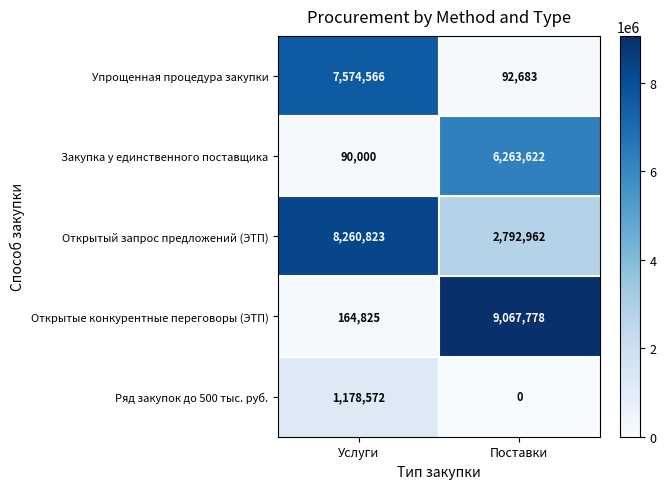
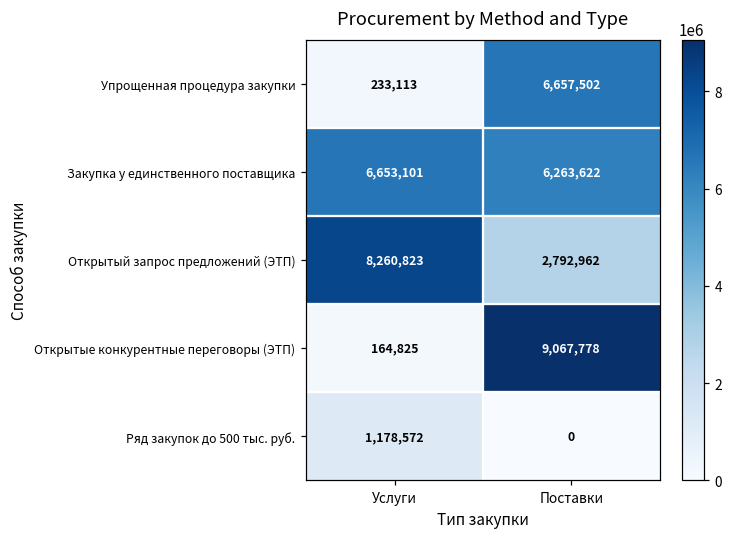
Упрощенная процедура закупки, Услуги: 7,574,566 -> 233,113
Упрощенная процедура закупки, Поставки: 92,683 -> 6,657,502
Закупка у единственного поставщика, Услуги: 90,000 -> 6,653,101
